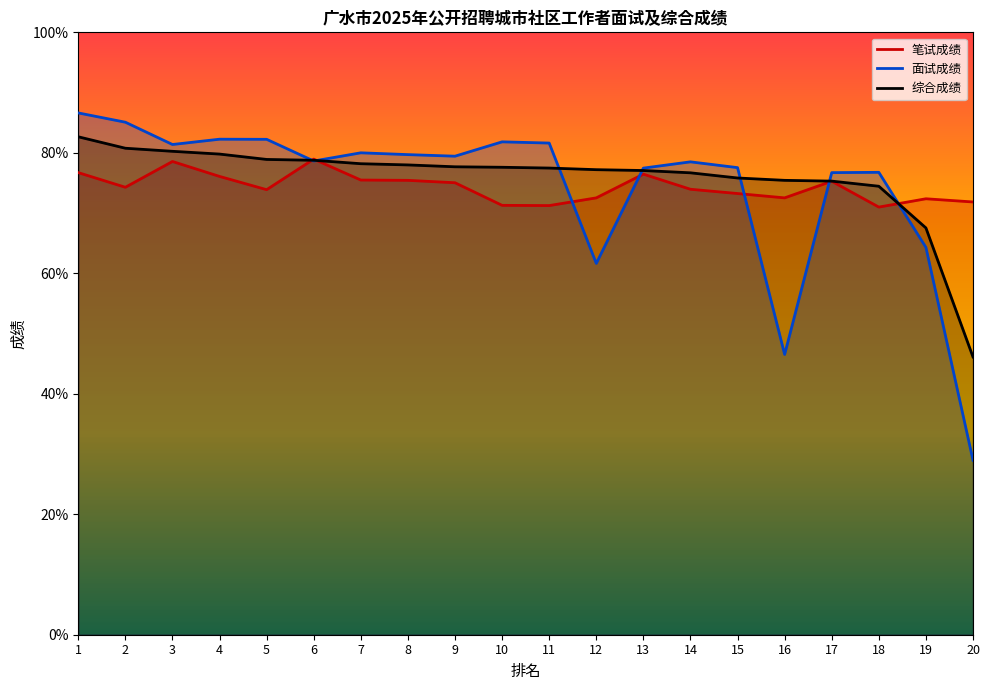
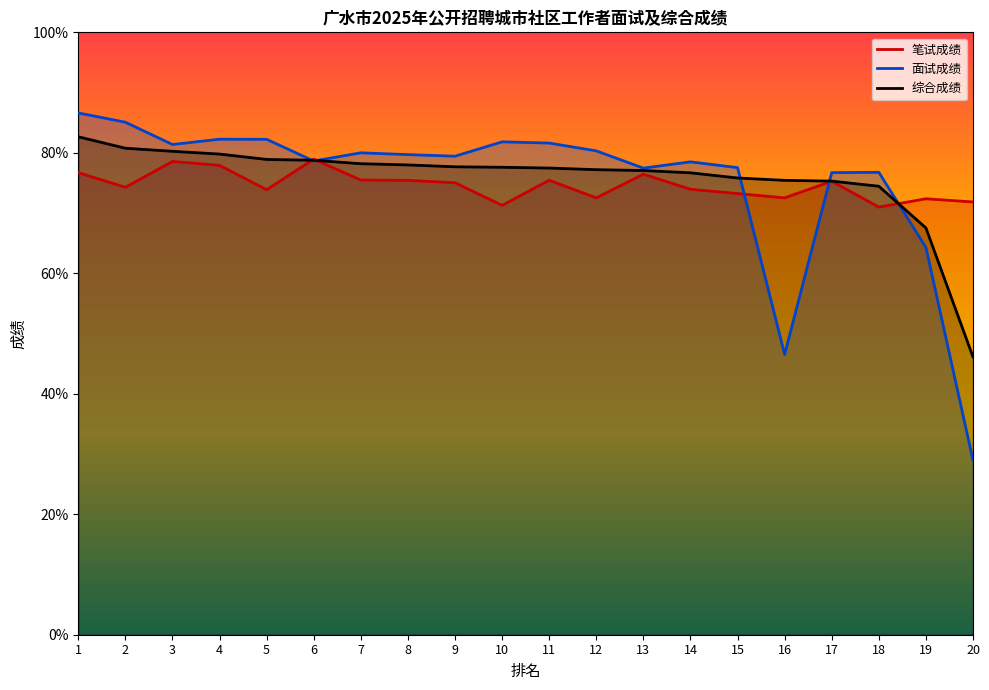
笔试成绩, 4: 76% -> 78%
笔试成绩, 11: 71% -> 75%
面试成绩, 12: 62% -> 80%
